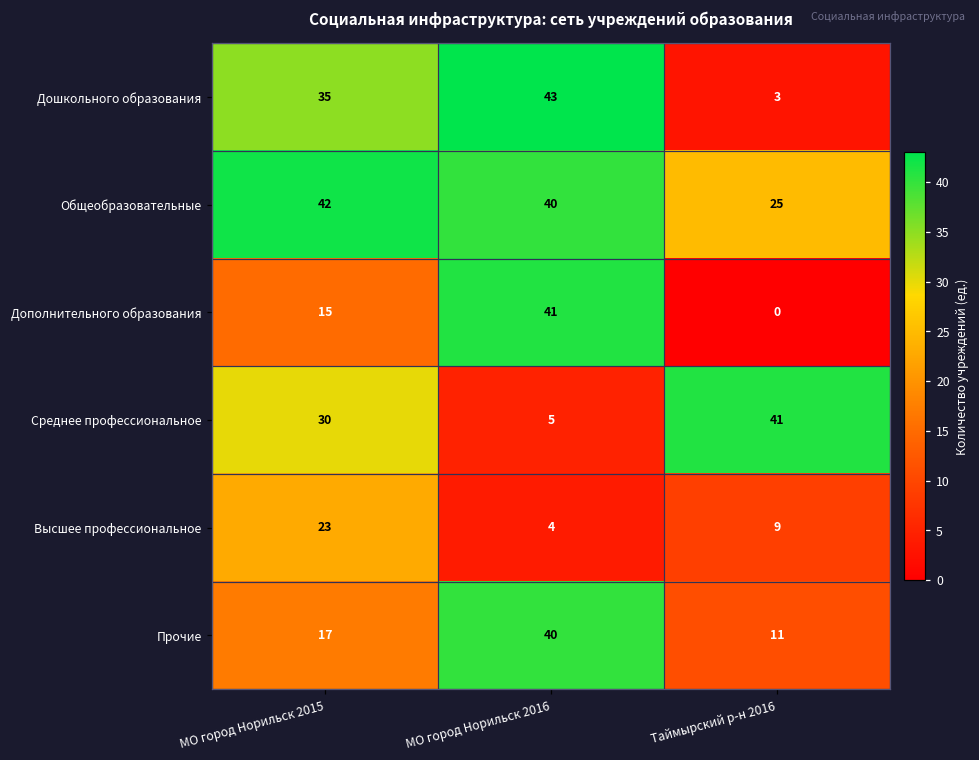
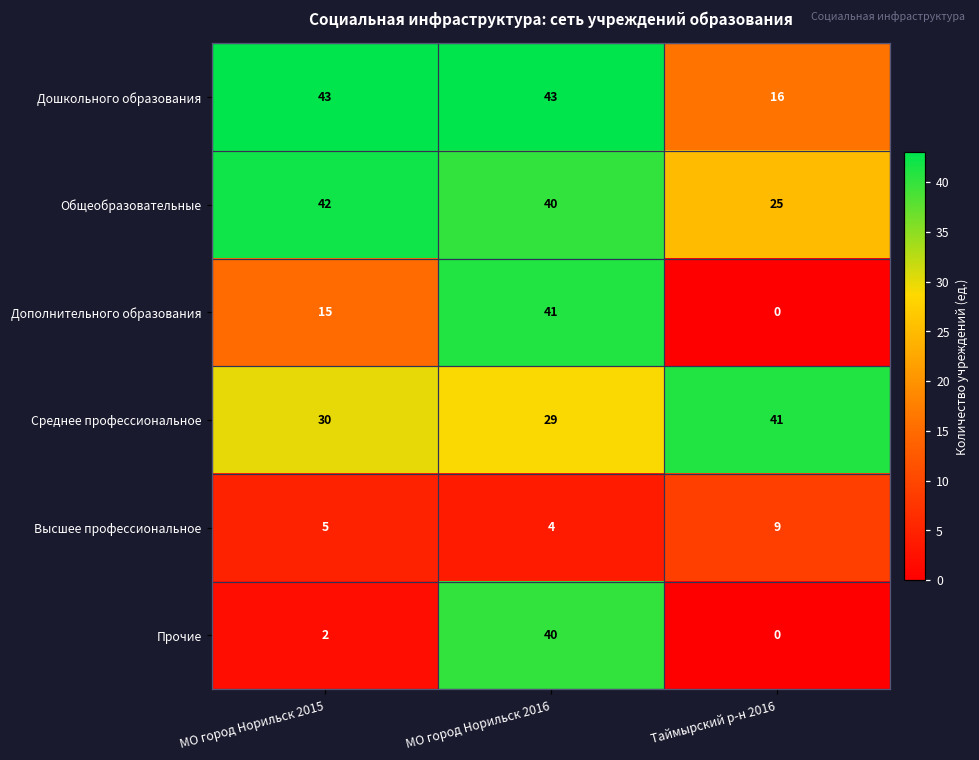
Дошкольного образования, МО город Норильск 2015: 35 -> 43
Дошкольного образования, Таймырский р-н 2016: 3 -> 16
Среднее профессиональное, МО город Норильск 2016: 5 -> 29
Высшее профессиональное, МО город Норильск 2015: 23 -> 5
Прочие, МО город Норильск 2015: 17 -> 2
Прочие, Таймырский р-н 2016: 11 -> 0
